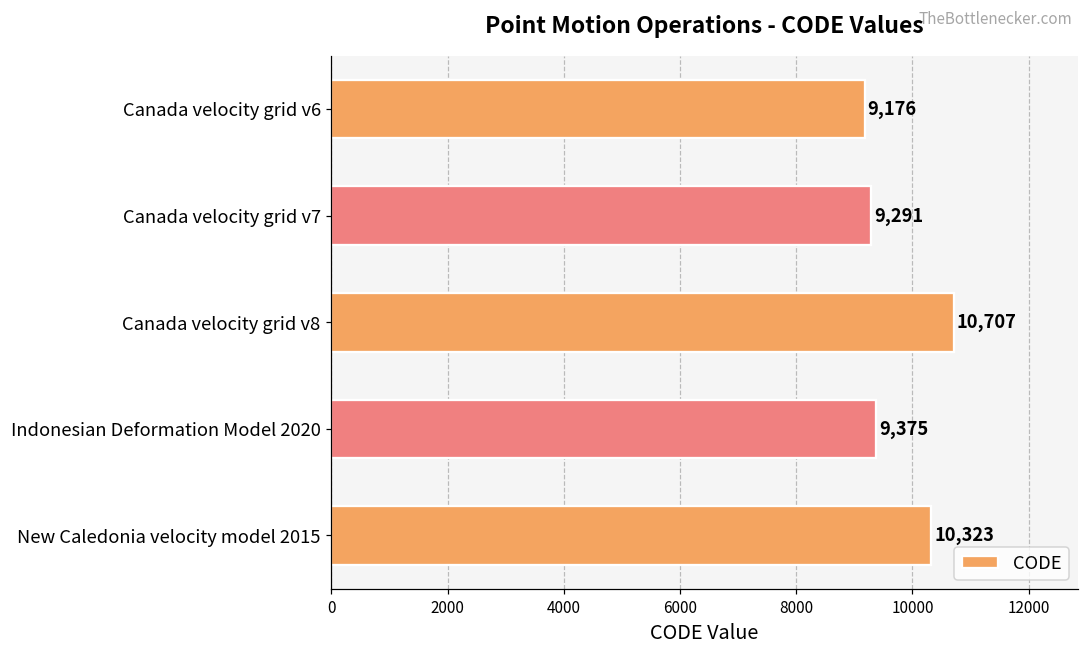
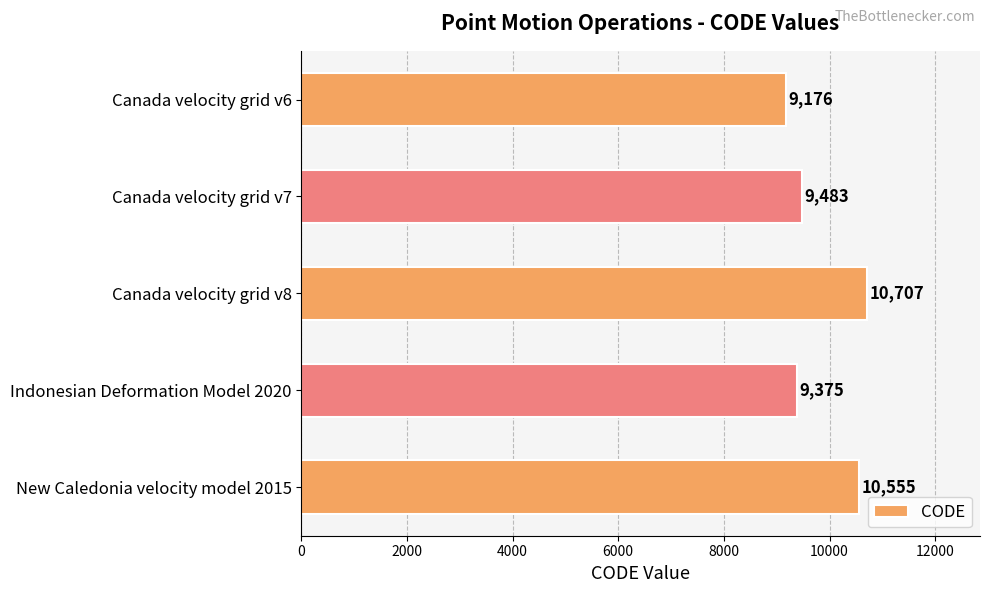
Canada velocity grid v7: 9,291 -> 9,483
New Caledonia velocity model 2015: 10,323 -> 10,555
